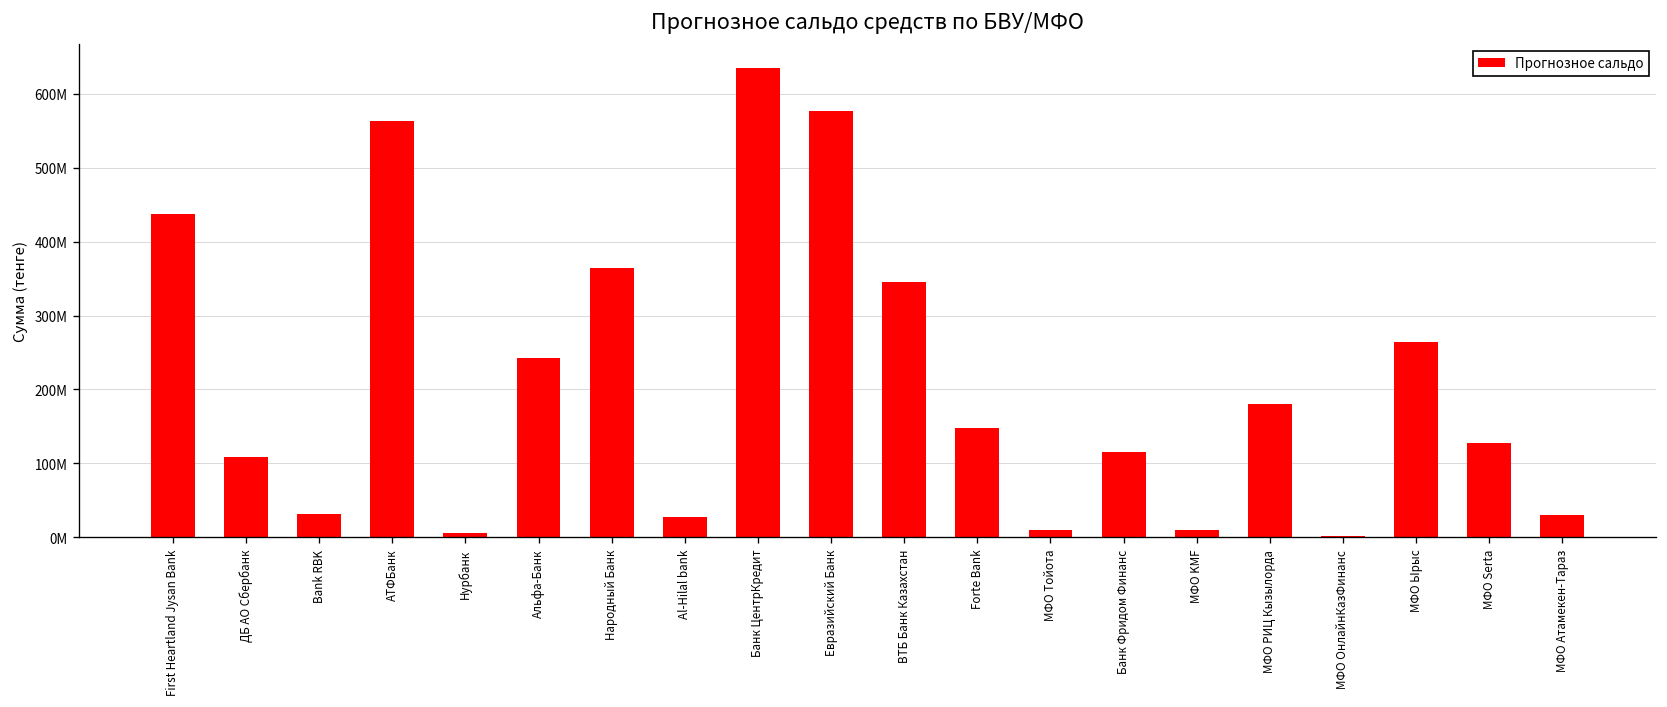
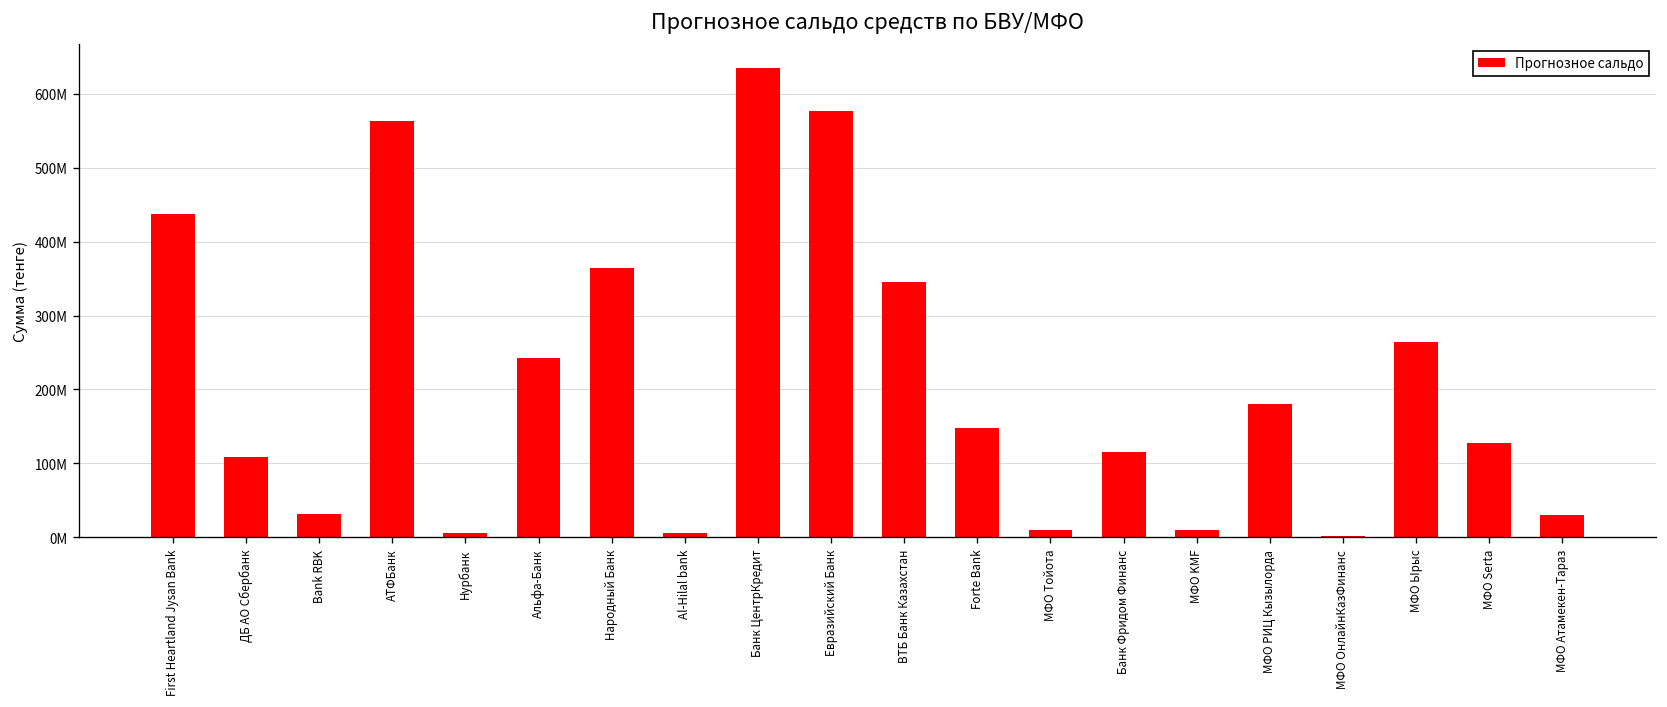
Al-Hilal bank: 30000000 -> 10000000
